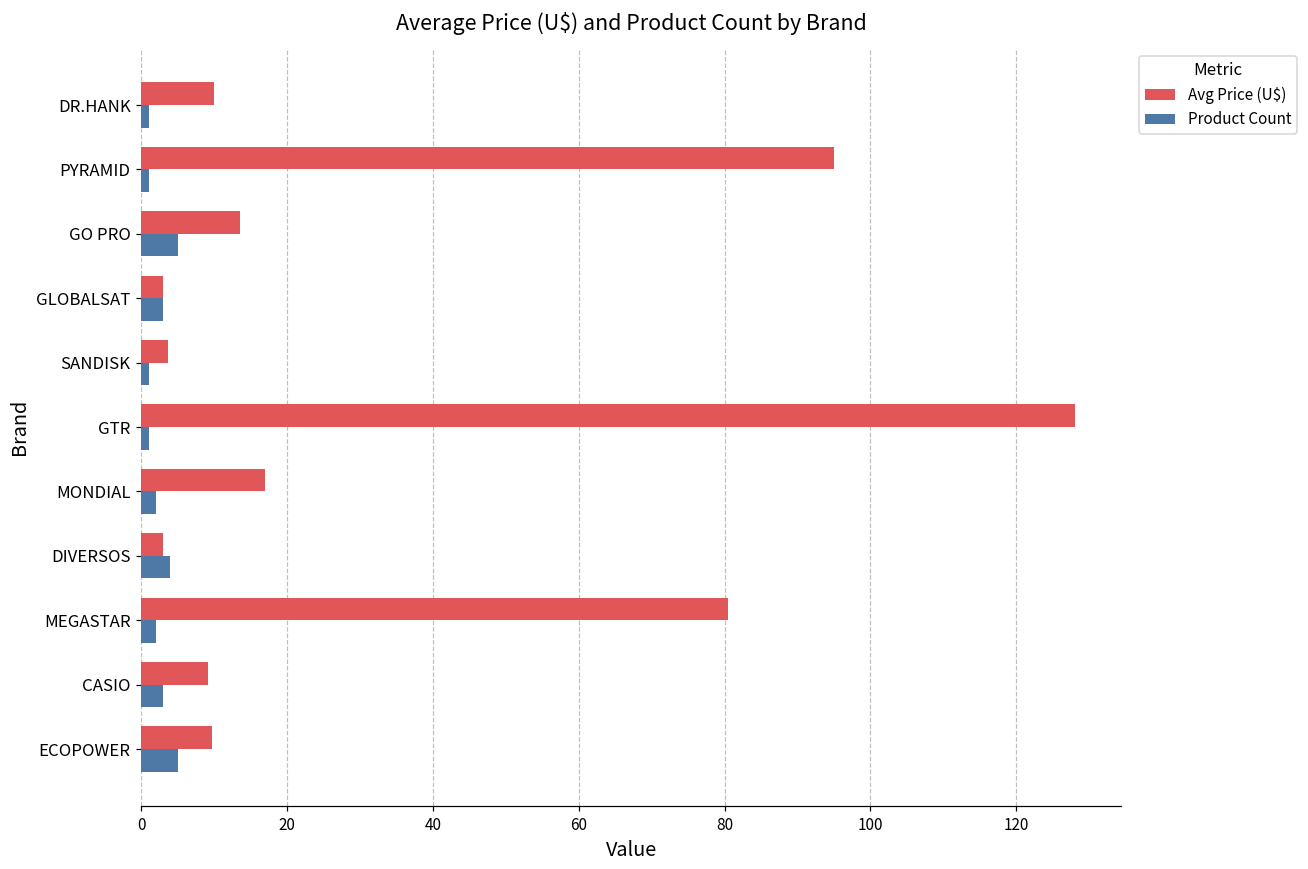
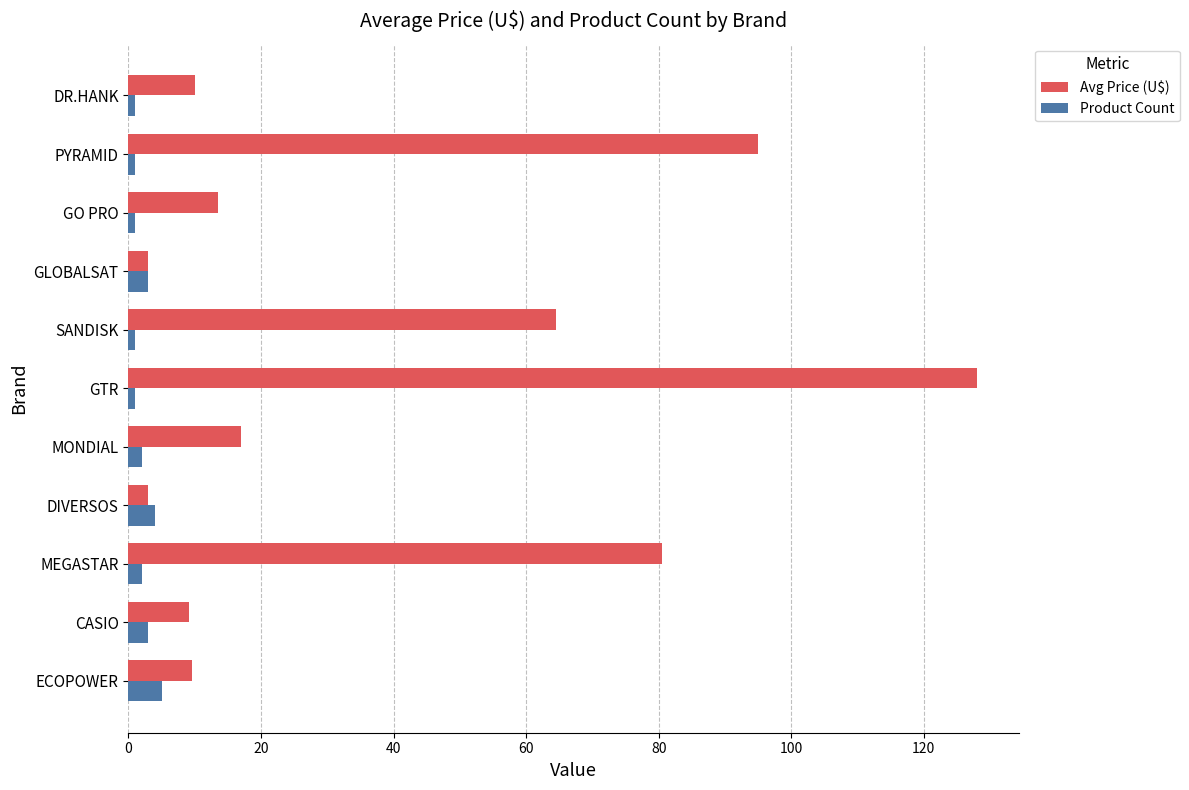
Product Count, GO PRO: 5 -> 1
Avg Price (U$), SANDISK: 4 -> 65
